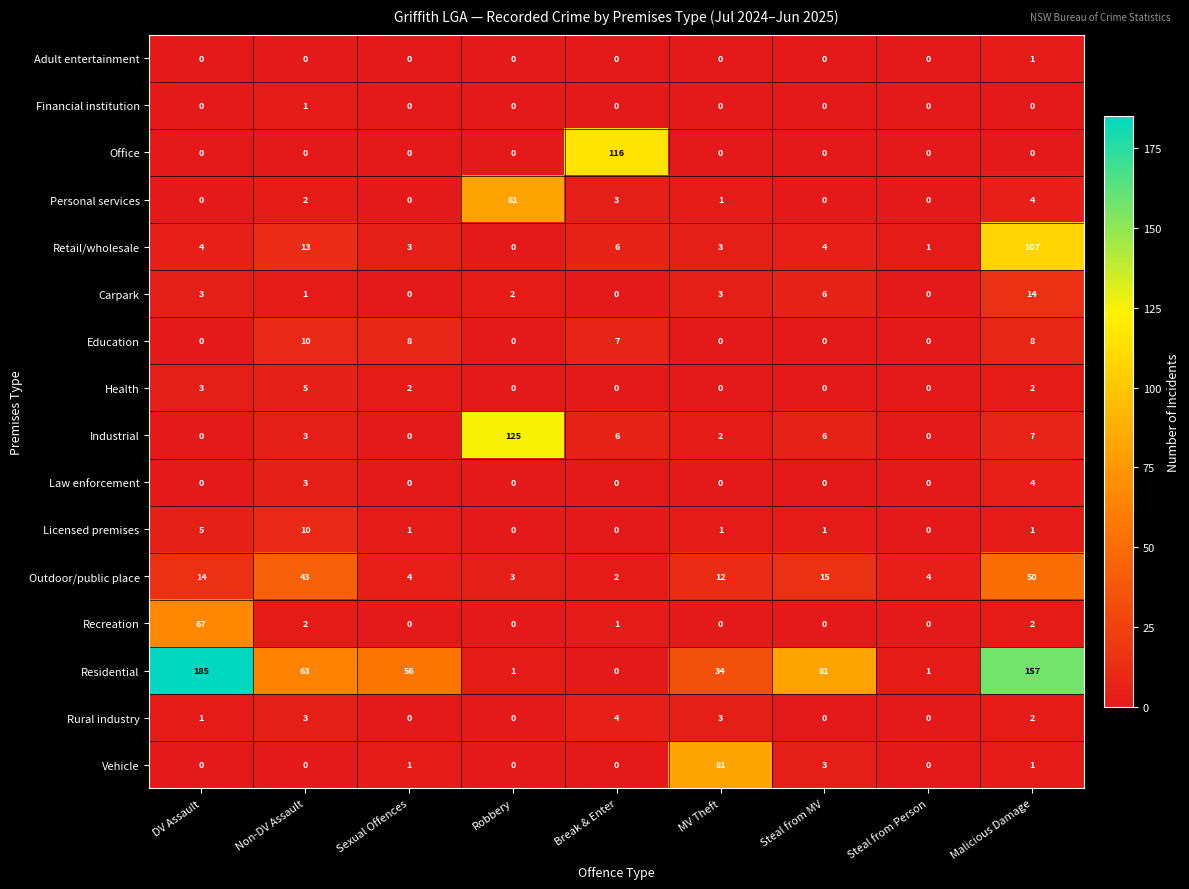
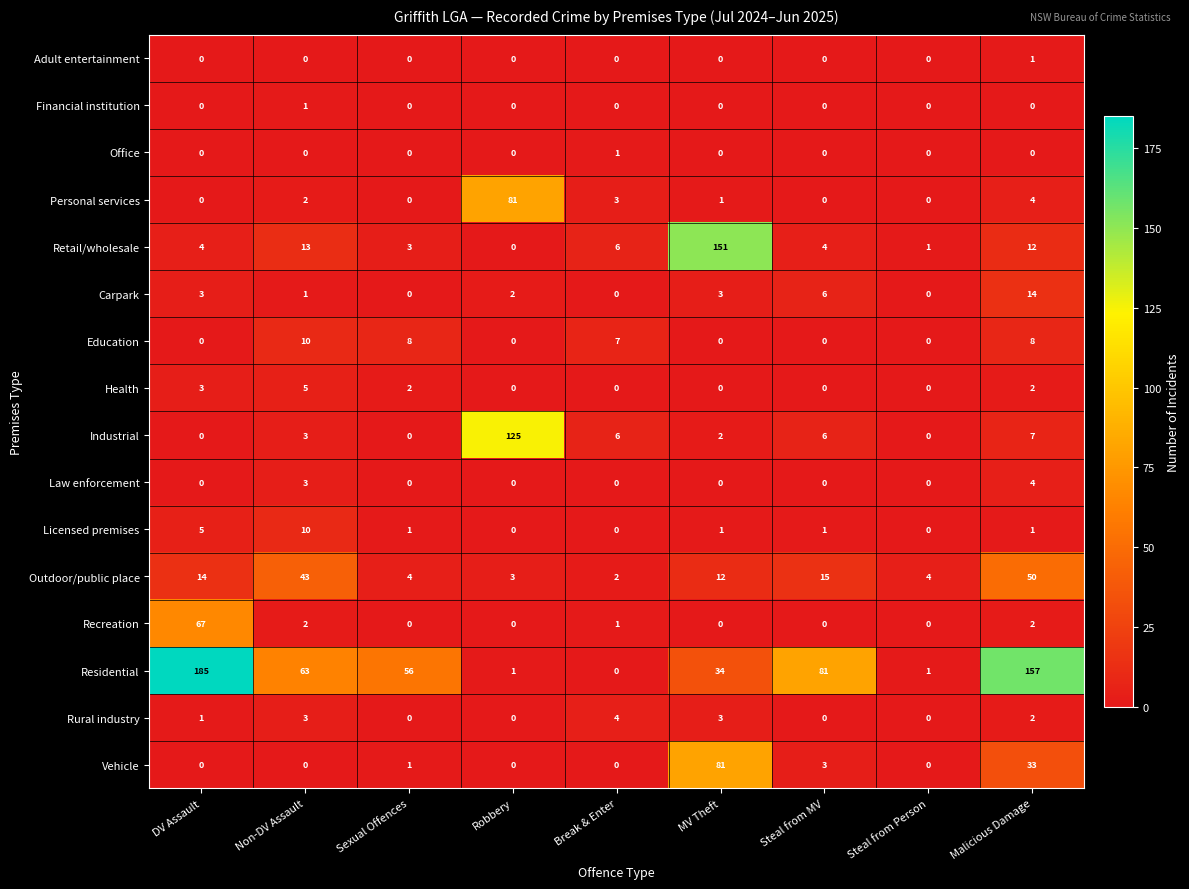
Office, Break & Enter: 116 -> 1
Retail/wholesale, MV Theft: 3 -> 151
Retail/wholesale, Malicious Damage: 107 -> 12
Vehicle, Malicious Damage: 1 -> 33
